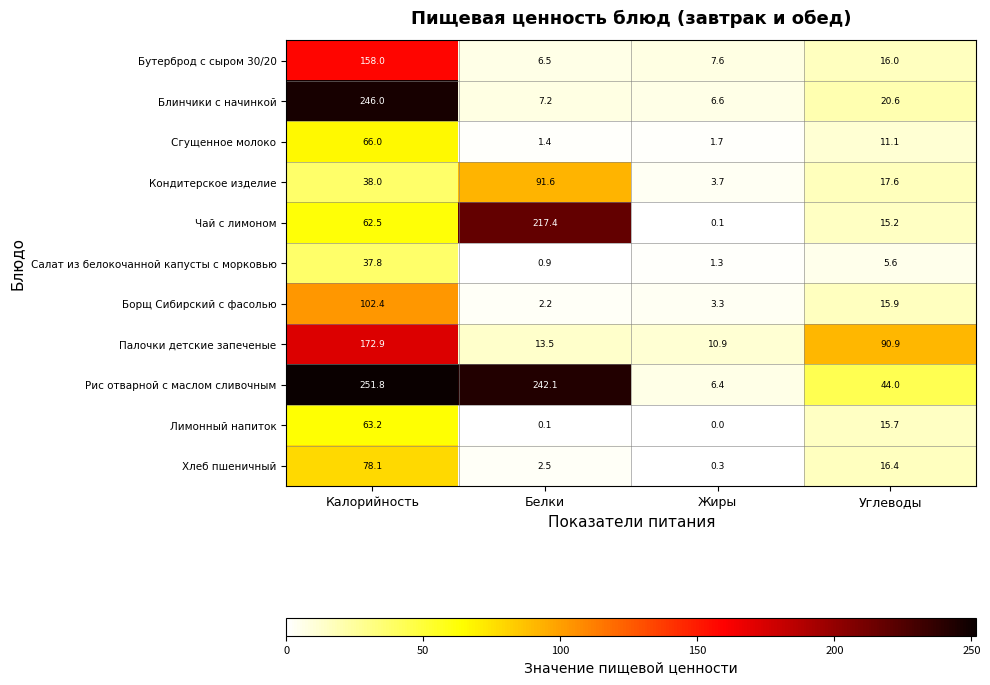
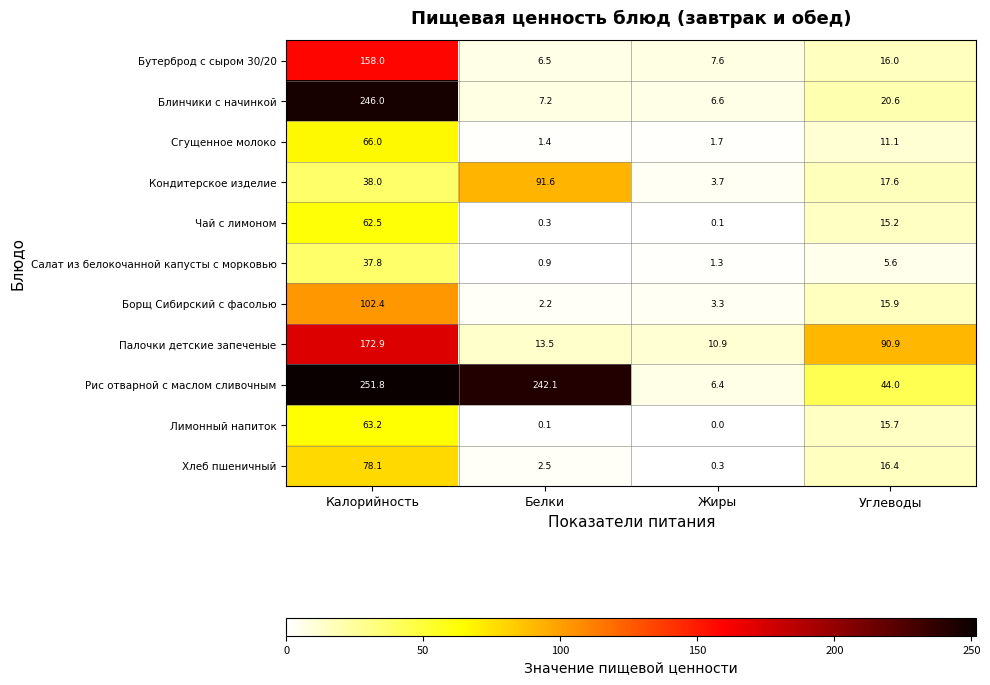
Чай с лимоном, Белки: 217.4 -> 0.3
